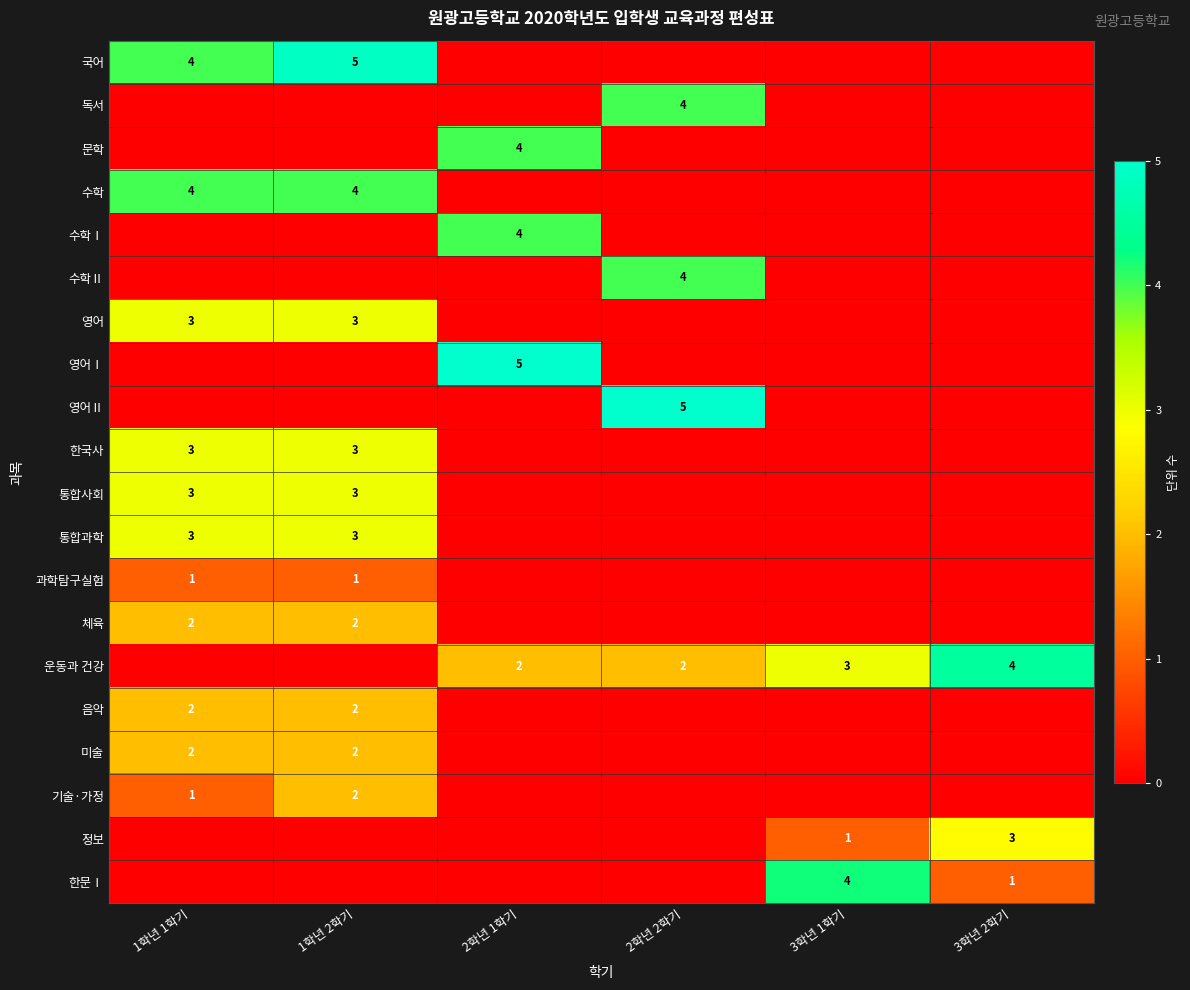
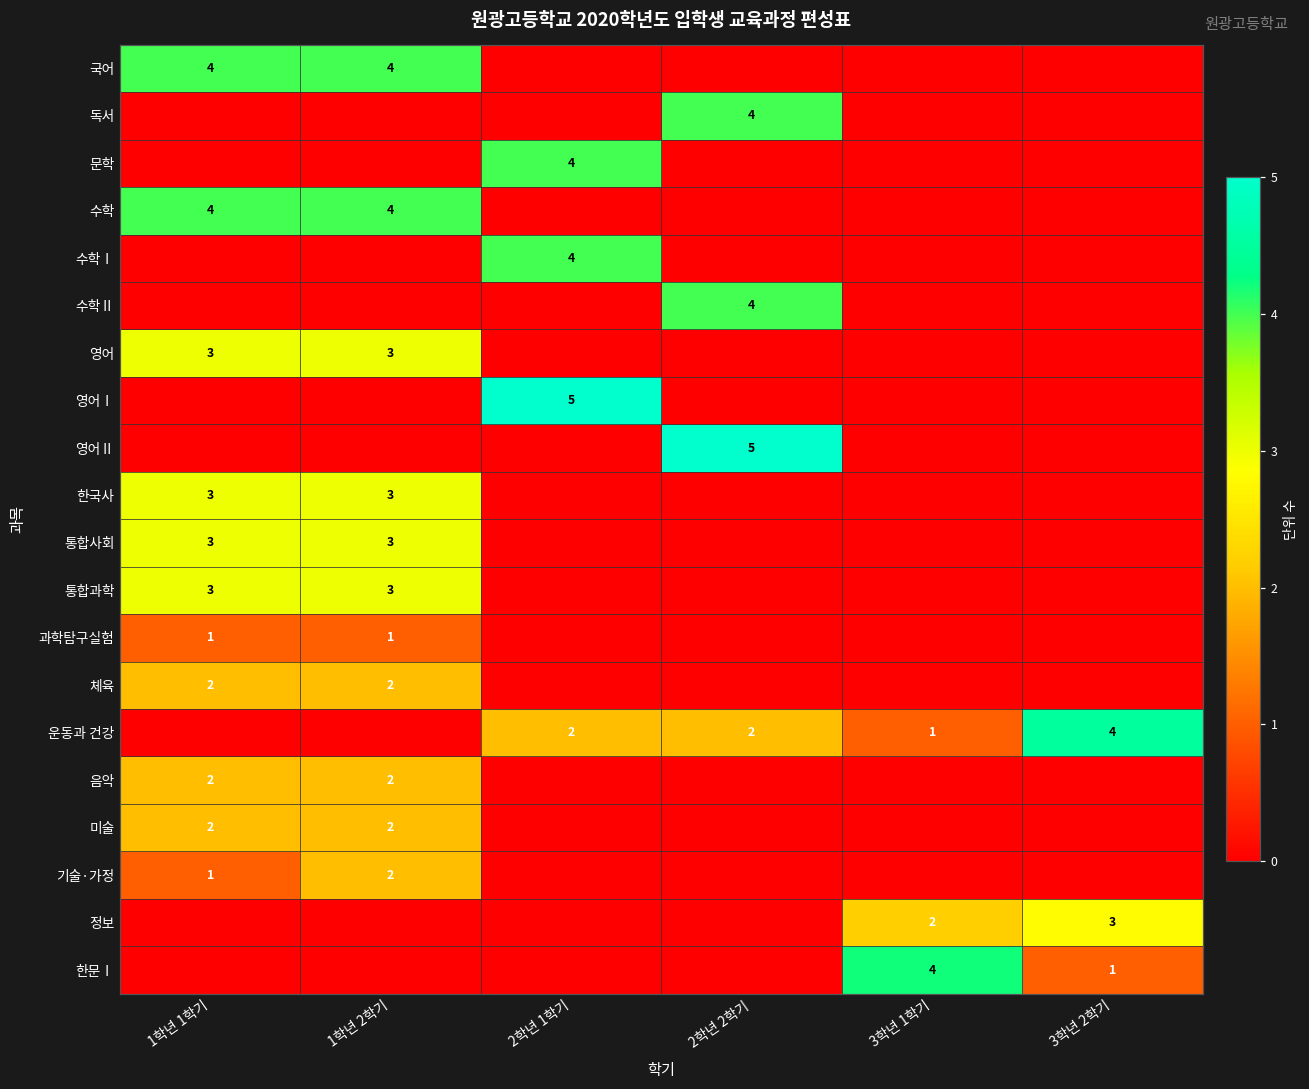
국어, 1학년 2학기: 5 -> 4
운동과 건강, 3학년 1학기: 3 -> 1
정보, 3학년 1학기: 1 -> 2
